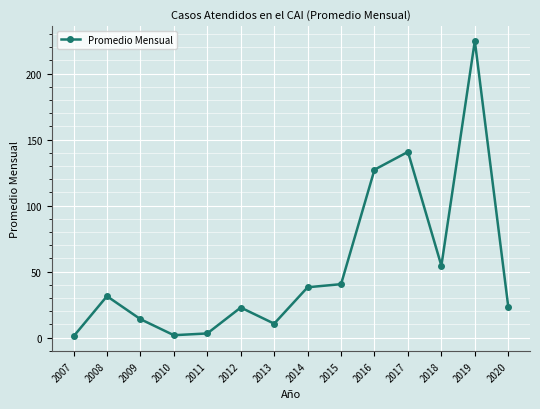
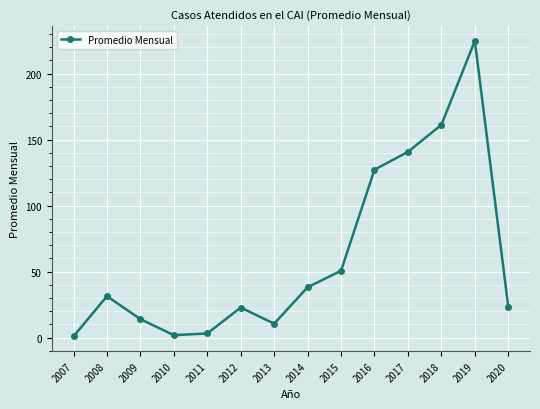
2015: 41 -> 51
2018: 54 -> 161
